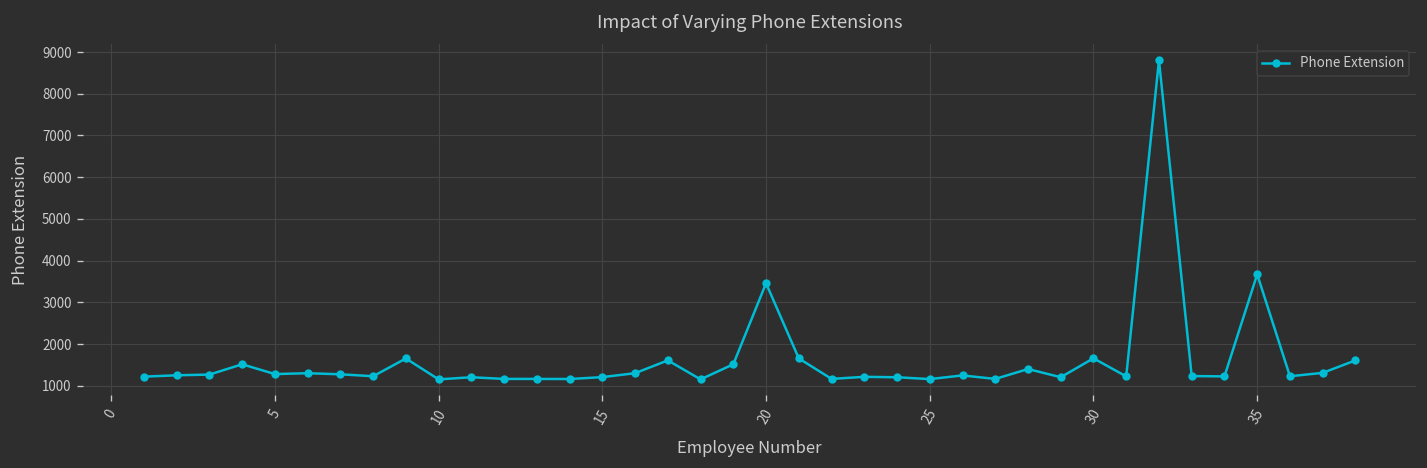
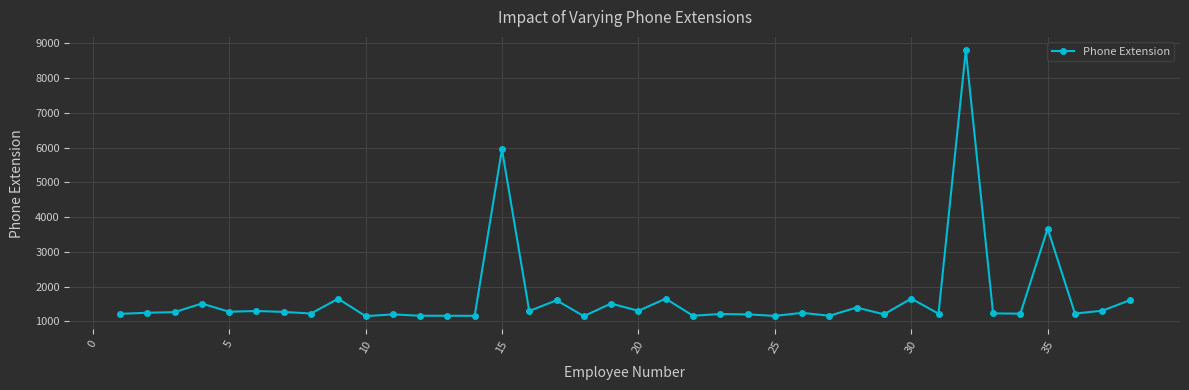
15: 1200 -> 6000
20: 3500 -> 1300
